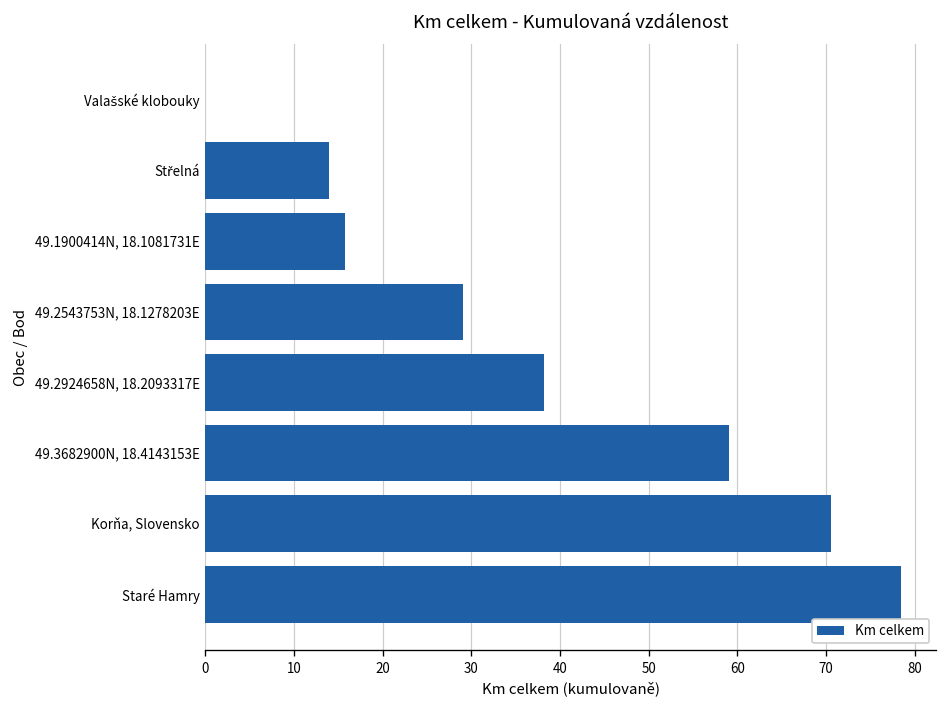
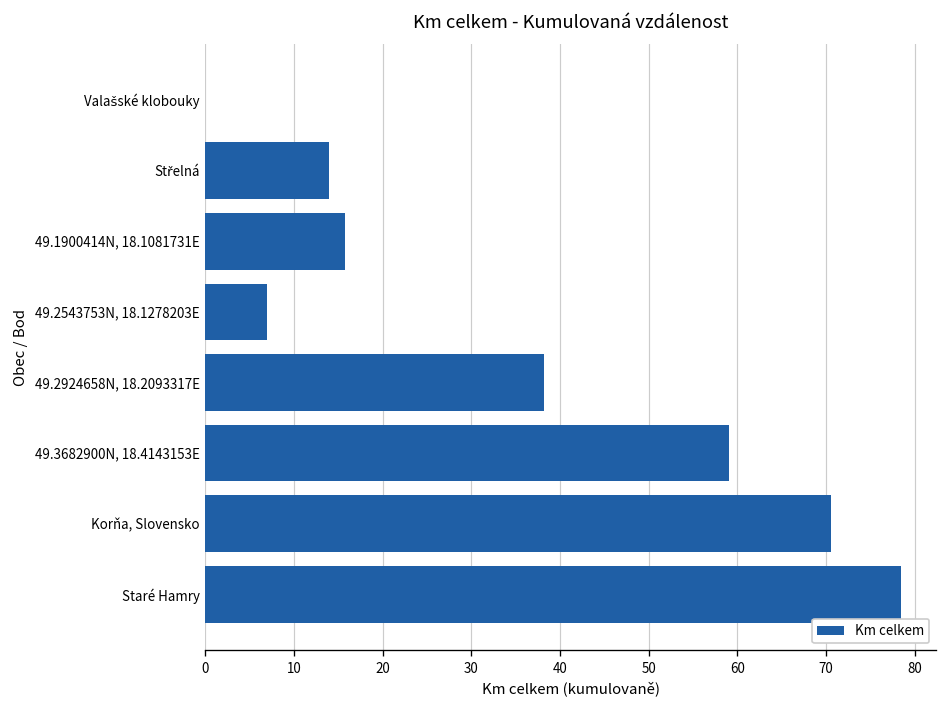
49.2543753N, 18.1278203E: 29 -> 7
